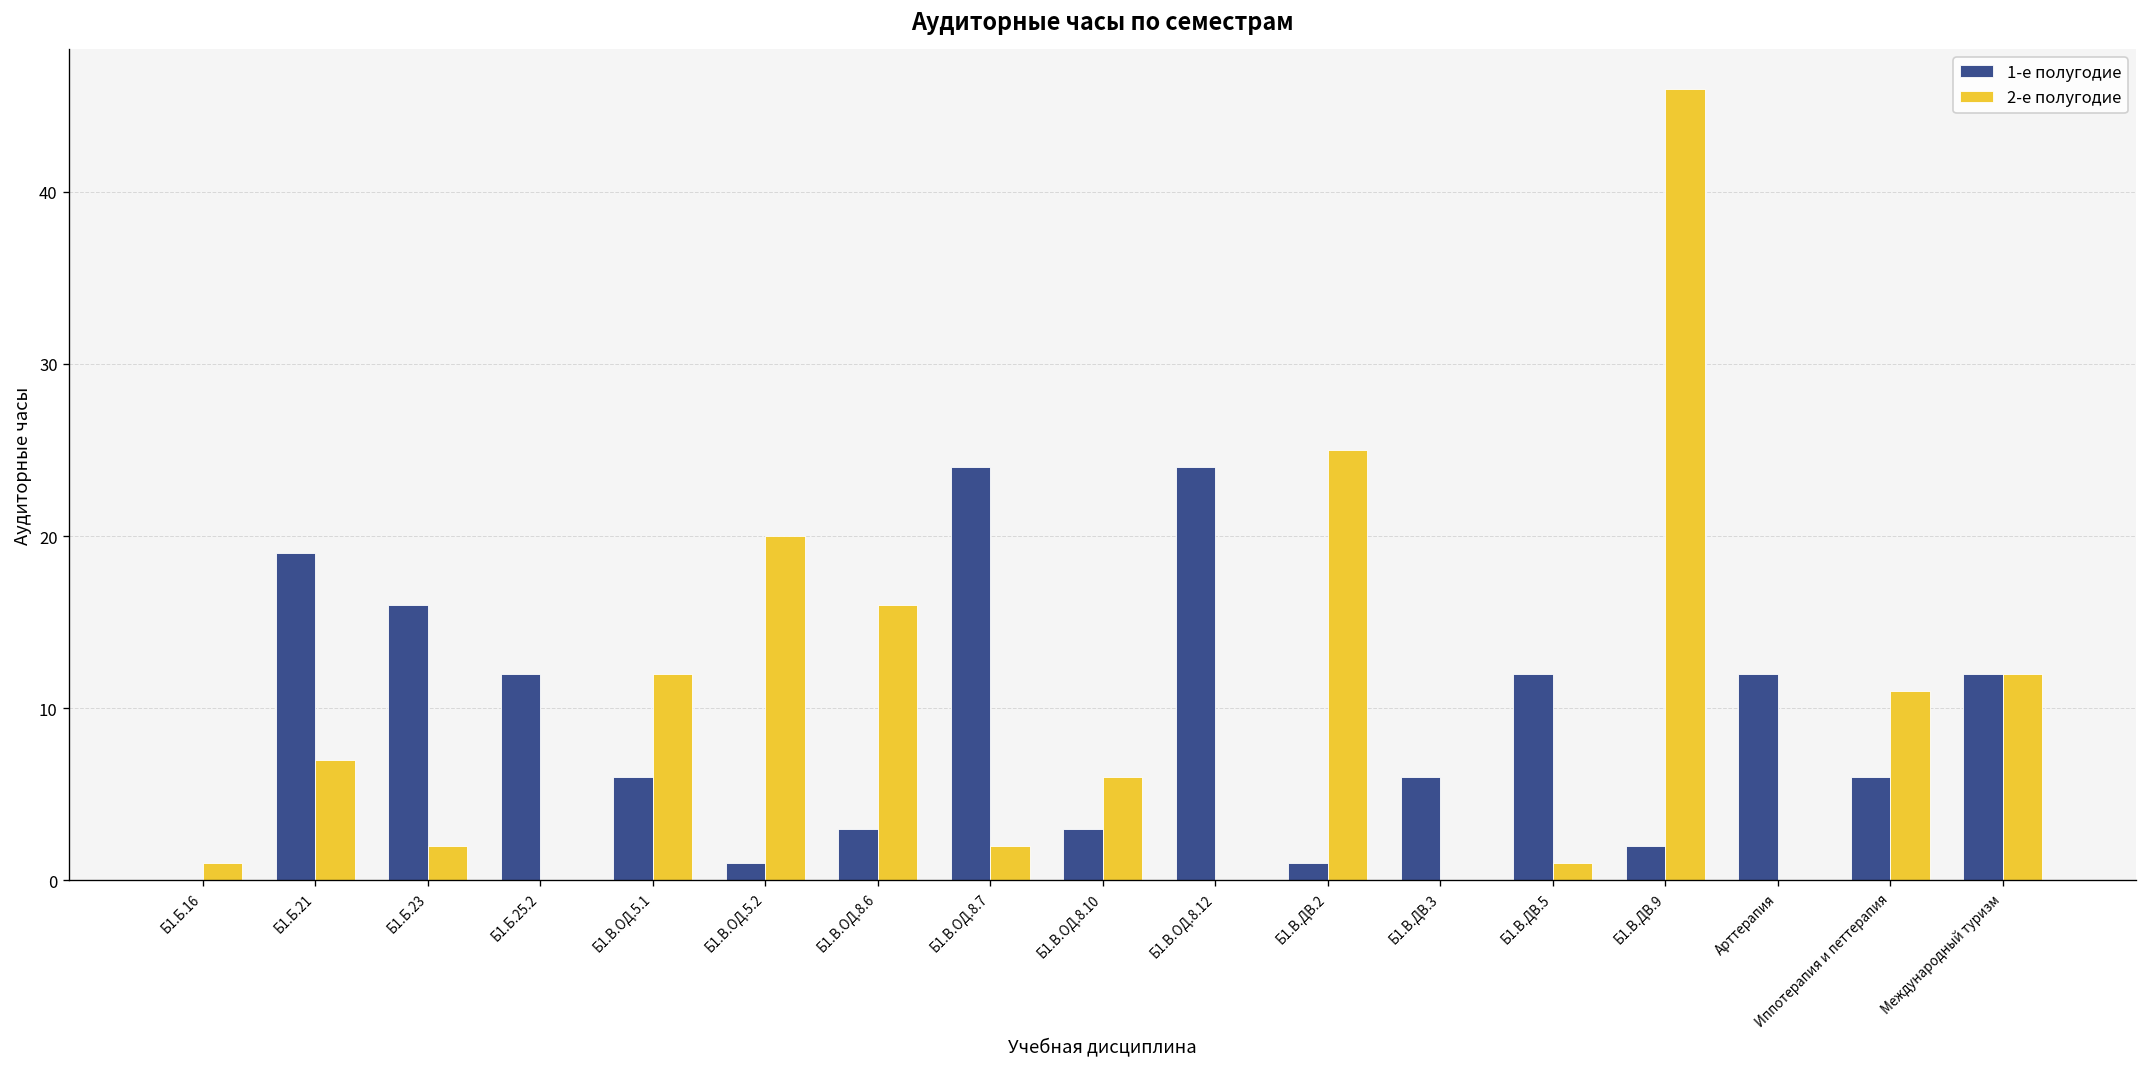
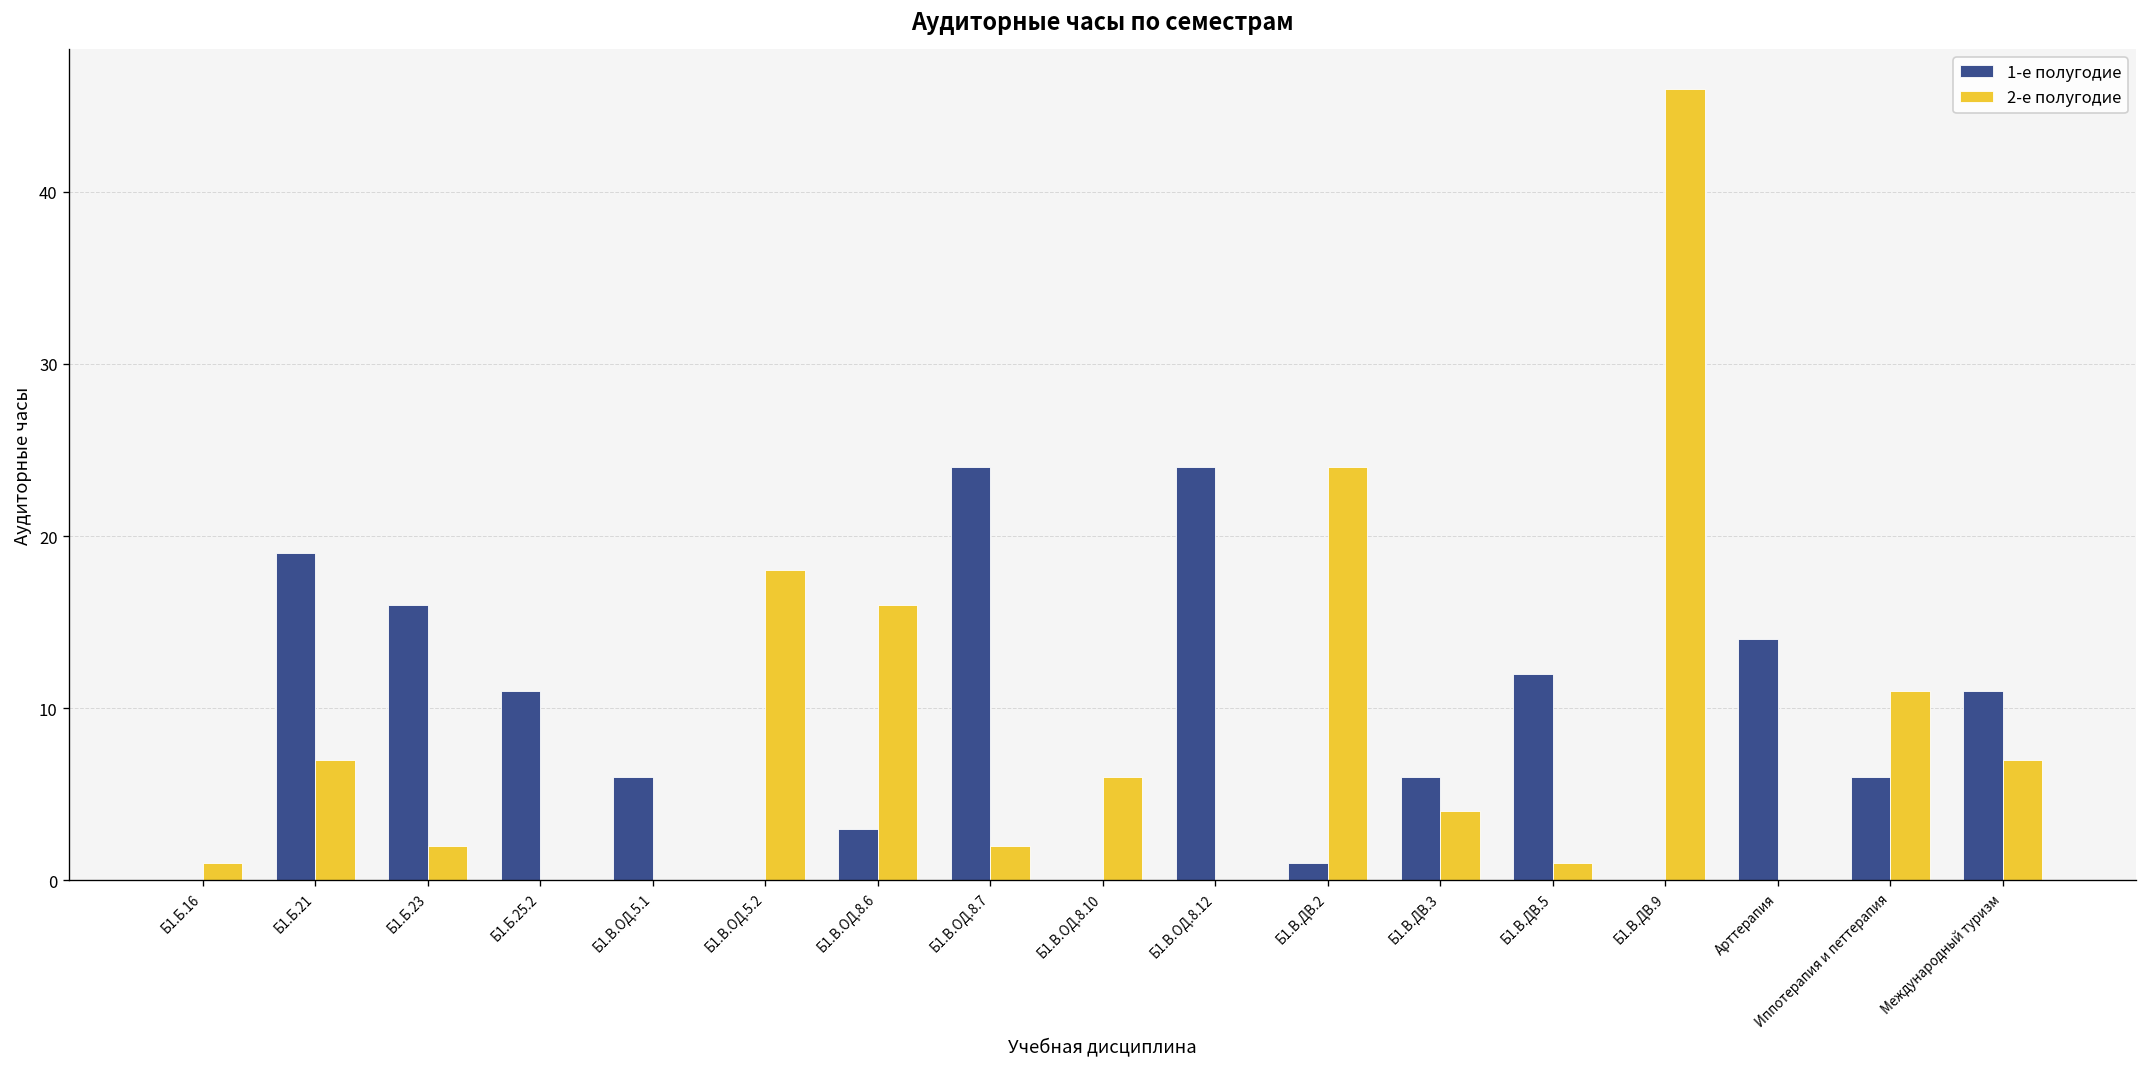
1-е полугодие, Б1.Б.25.2: 12 -> 11
2-е полугодие, Б1.В.ОД.5.1: 12 -> 0
1-е полугодие, Б1.В.ОД.5.2: 1 -> 0
2-е полугодие, Б1.В.ОД.5.2: 20 -> 18
1-е полугодие, Б1.В.ОД.8.10: 3 -> 0
2-е полугодие, Б1.В.ДВ.2: 25 -> 24
2-е полугодие, Б1.В.ДВ.3: 0 -> 4
1-е полугодие, Б1.В.ДВ.9: 2 -> 0
1-е полугодие, Арттерапия: 12 -> 14
1-е полугодие, Международный туризм: 12 -> 11
2-е полугодие, Международный туризм: 12 -> 7
